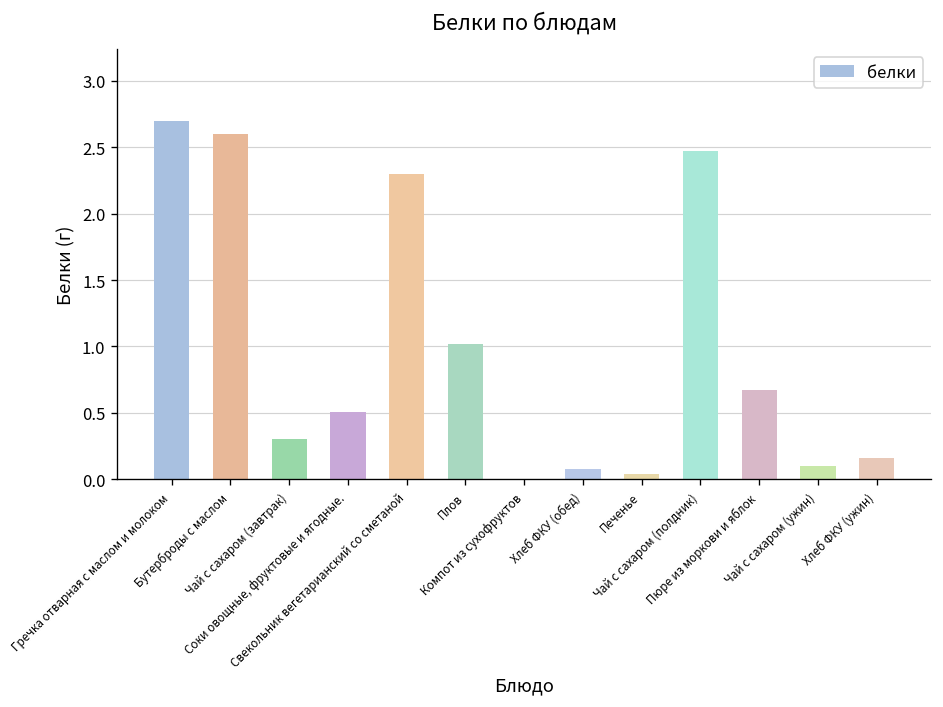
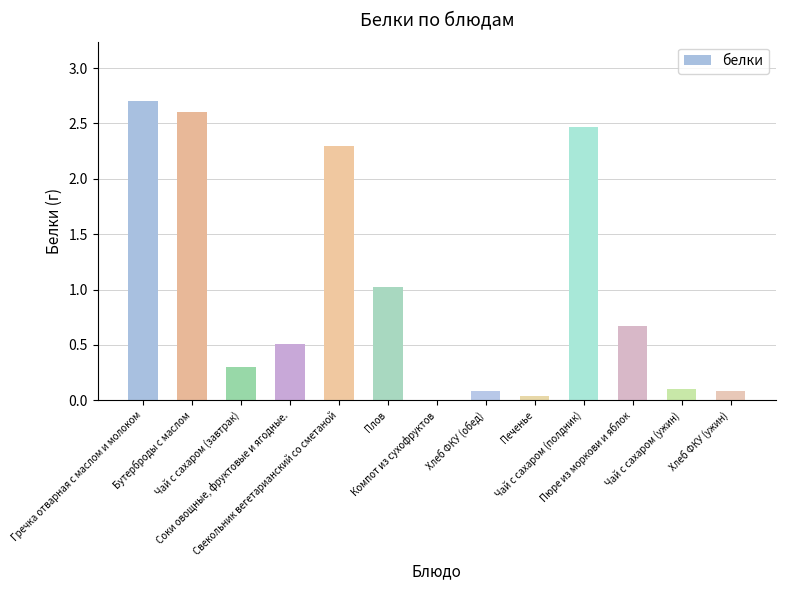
Хлеб ФКУ (ужин): 0.16 -> 0.08
